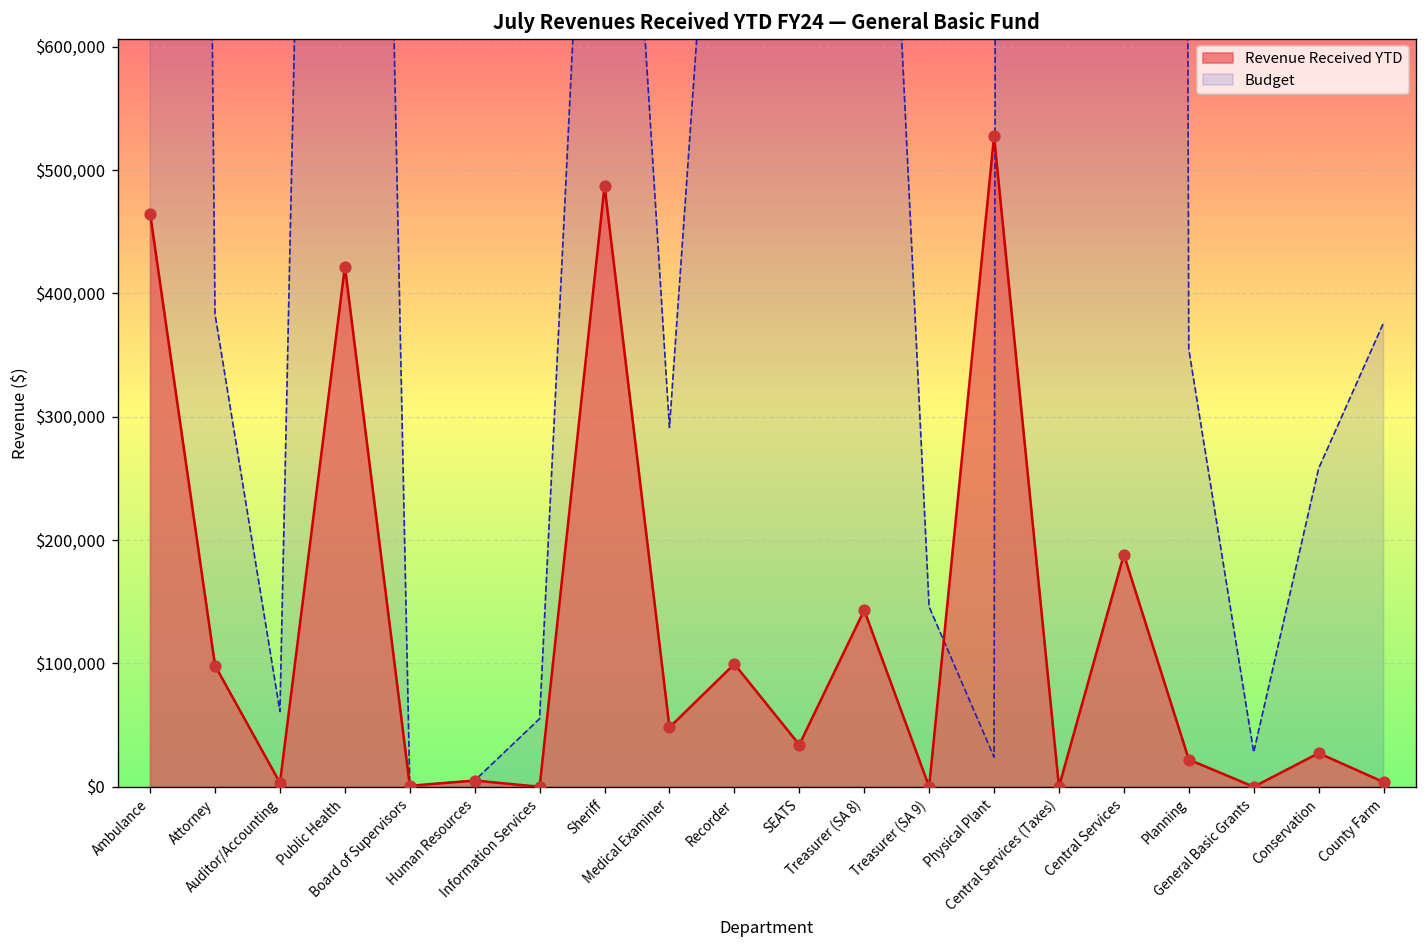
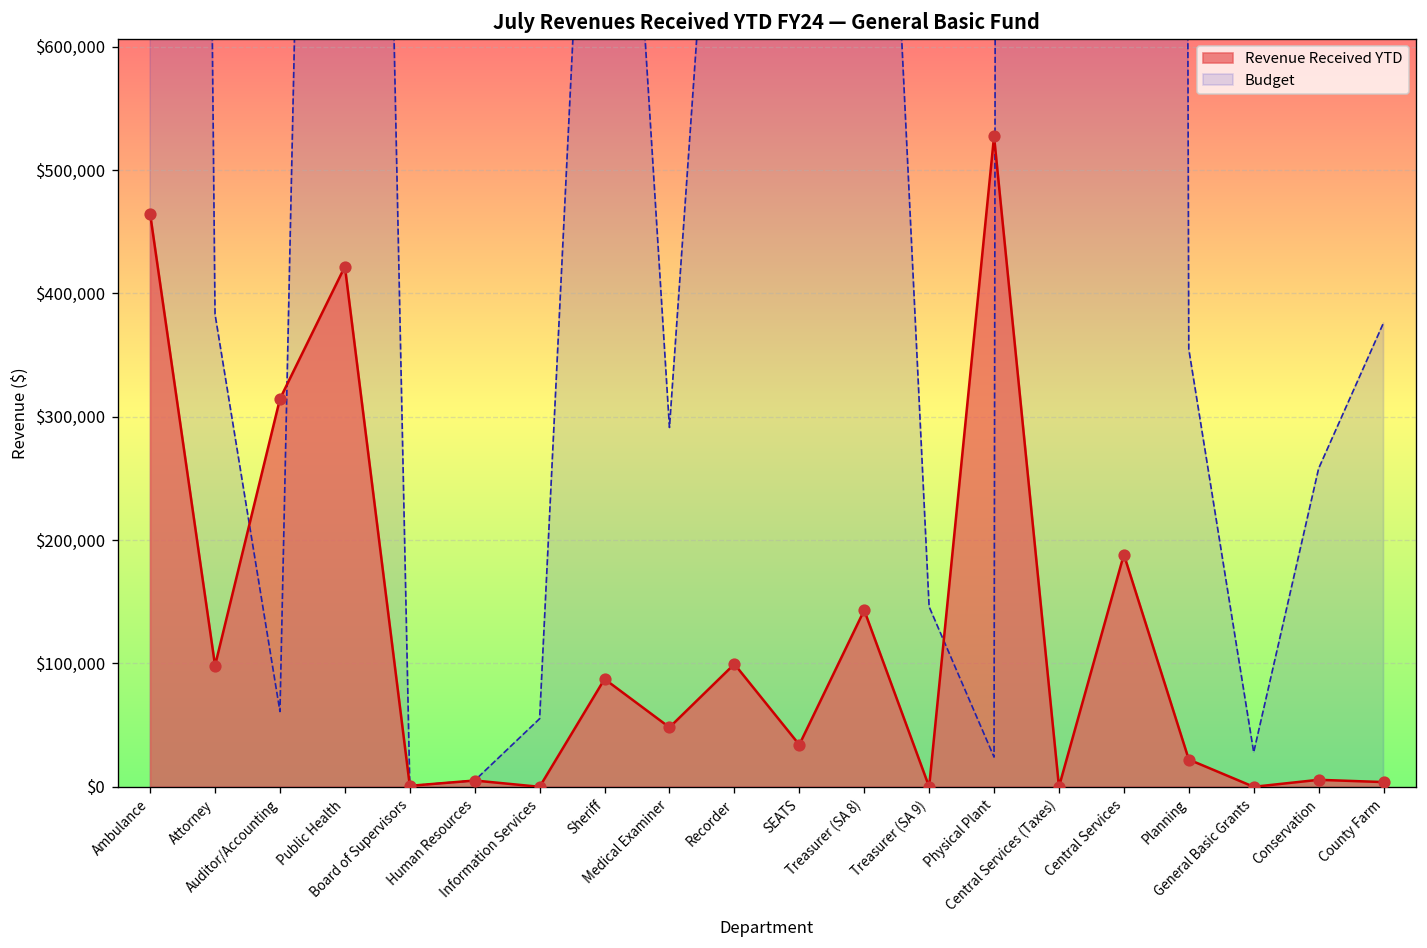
Revenue Received YTD, Auditor/Accounting: $3,000 -> $314,000
Revenue Received YTD, Sheriff: $487,000 -> $87,000
Revenue Received YTD, Conservation: $27,000 -> $6,000
